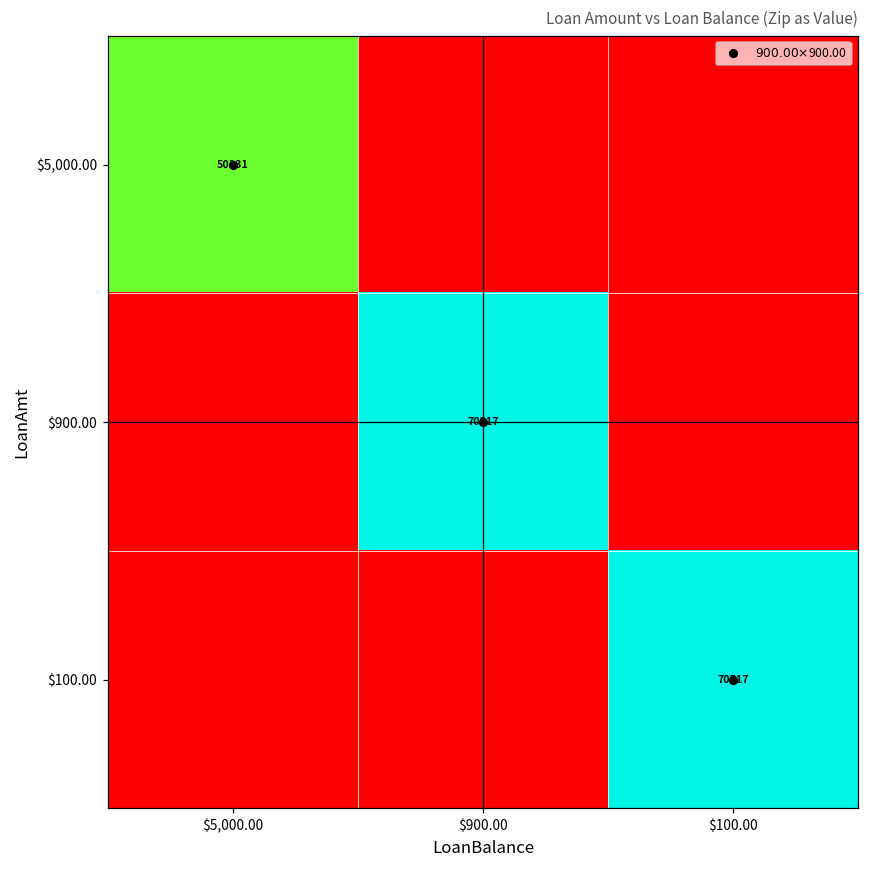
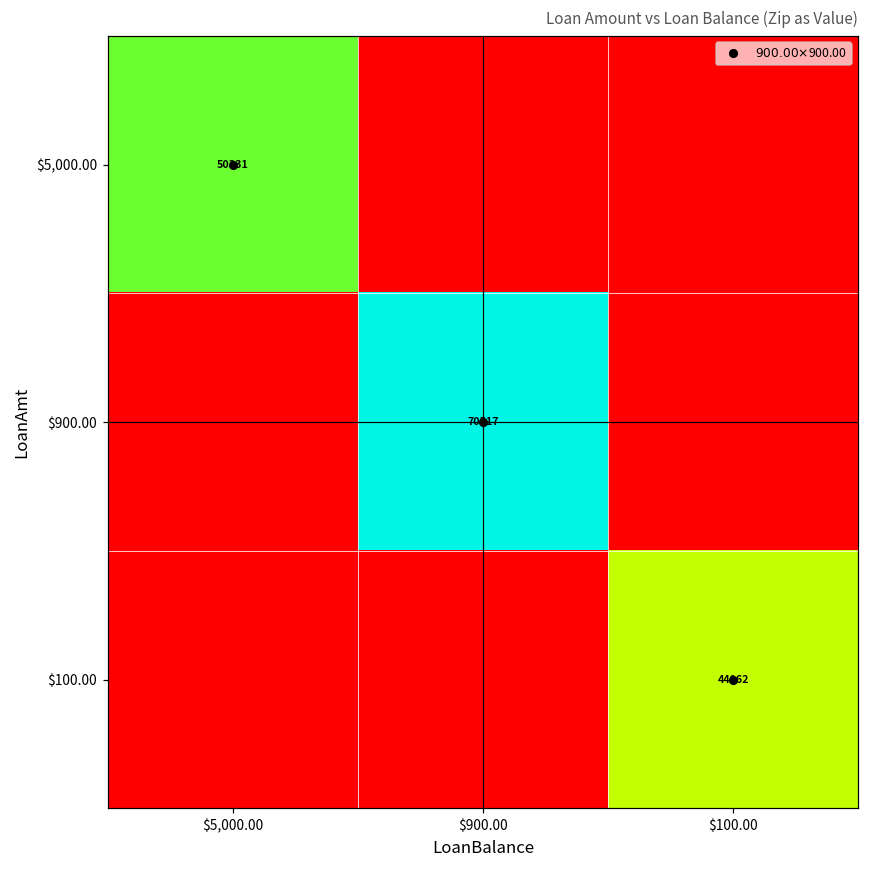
$100.00, $100.00: 70517 -> 44062
